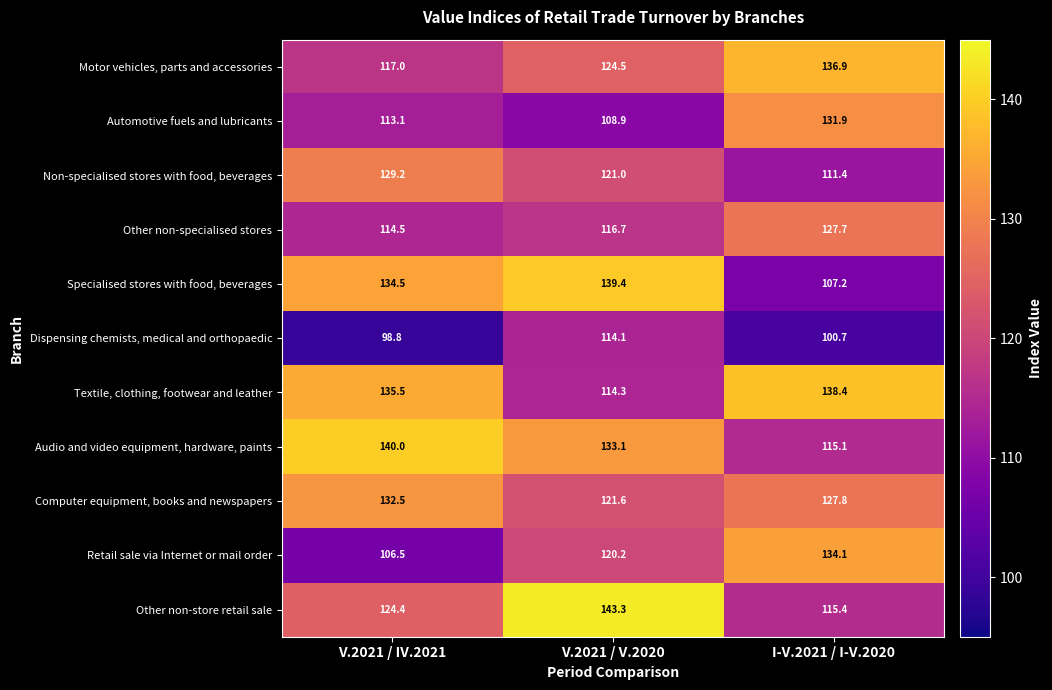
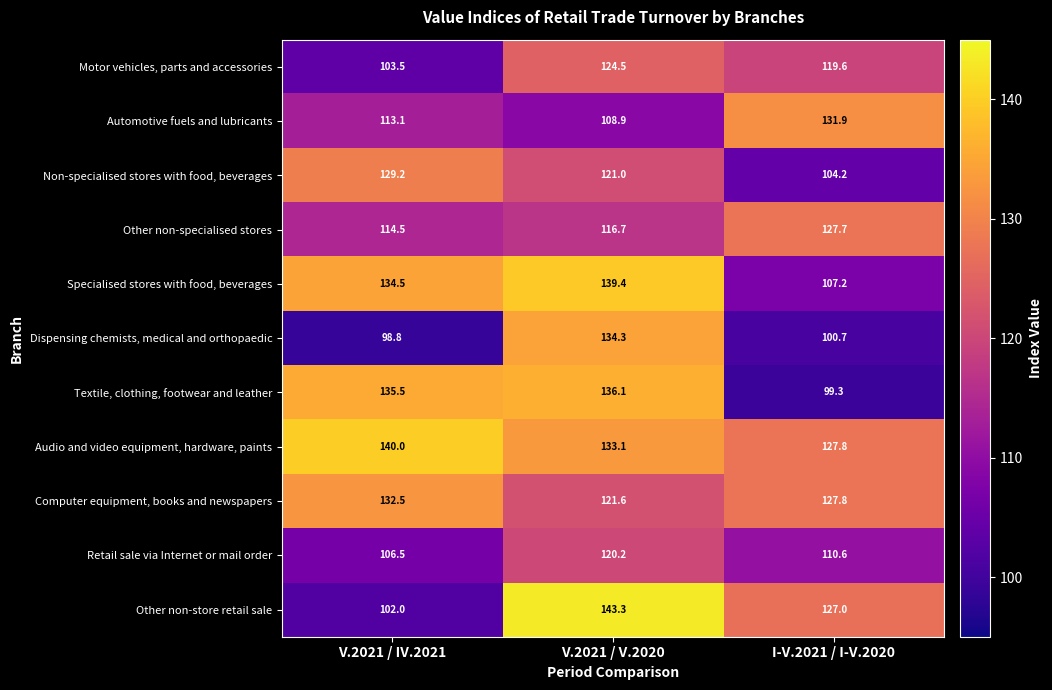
Motor vehicles, parts and accessories, V.2021 / IV.2021: 117.0 -> 103.5
Motor vehicles, parts and accessories, I-V.2021 / I-V.2020: 136.9 -> 119.6
Non-specialised stores with food, beverages, I-V.2021 / I-V.2020: 111.4 -> 104.2
Dispensing chemists, medical and orthopaedic, V.2021 / V.2020: 114.1 -> 134.3
Textile, clothing, footwear and leather, V.2021 / V.2020: 114.3 -> 136.1
Textile, clothing, footwear and leather, I-V.2021 / I-V.2020: 138.4 -> 99.3
Audio and video equipment, hardware, paints, I-V.2021 / I-V.2020: 115.1 -> 127.8
Retail sale via Internet or mail order, I-V.2021 / I-V.2020: 134.1 -> 110.6
Other non-store retail sale, V.2021 / IV.2021: 124.4 -> 102.0
Other non-store retail sale, I-V.2021 / I-V.2020: 115.4 -> 127.0
